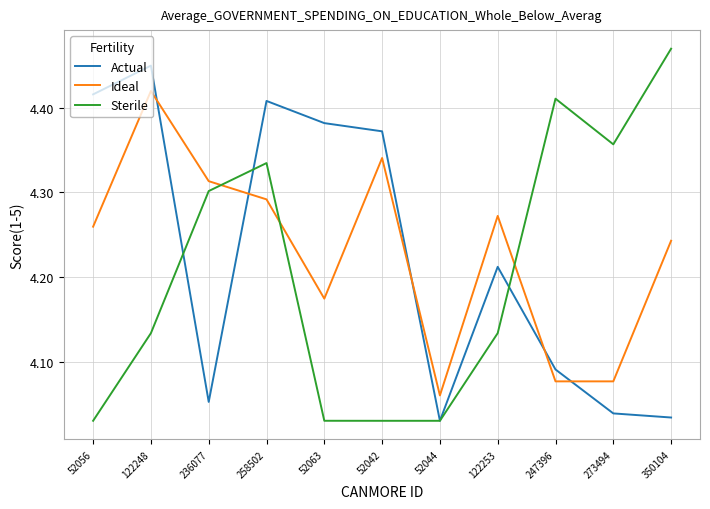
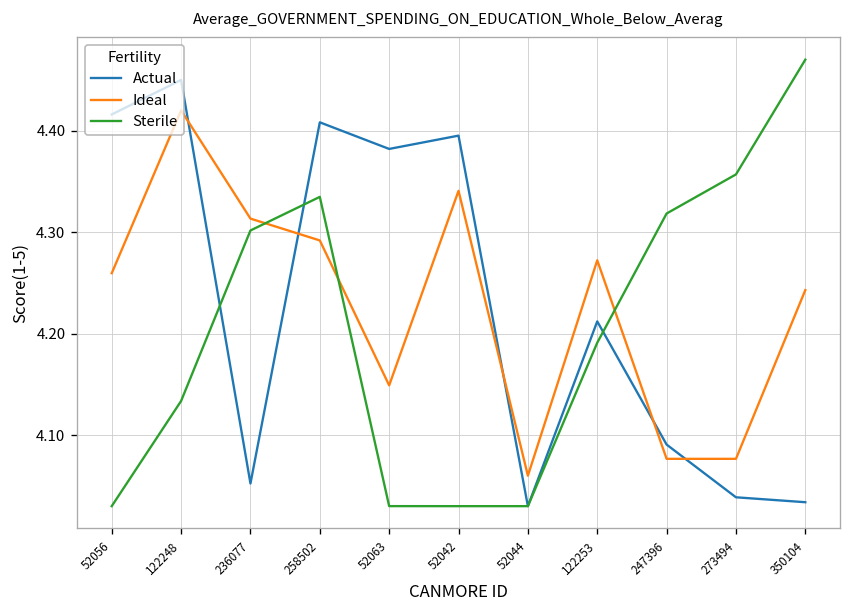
Ideal, 52063: 4.17 -> 4.15
Actual, 52042: 4.37 -> 4.40
Sterile, 122253: 4.13 -> 4.19
Sterile, 247396: 4.41 -> 4.32
